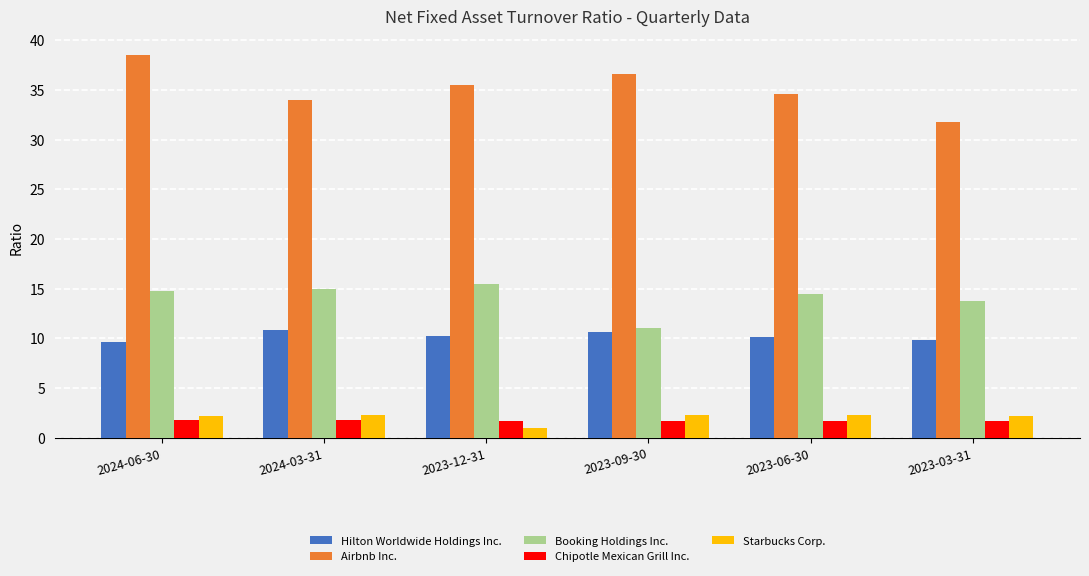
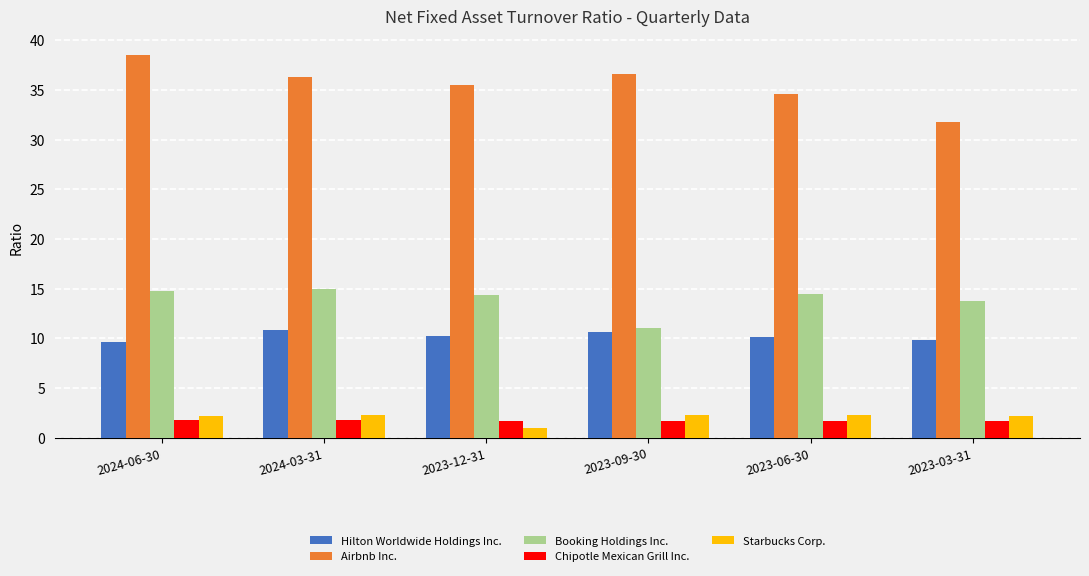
Airbnb Inc., 2024-03-31: 34 -> 36
Booking Holdings Inc., 2023-12-31: 16 -> 14
